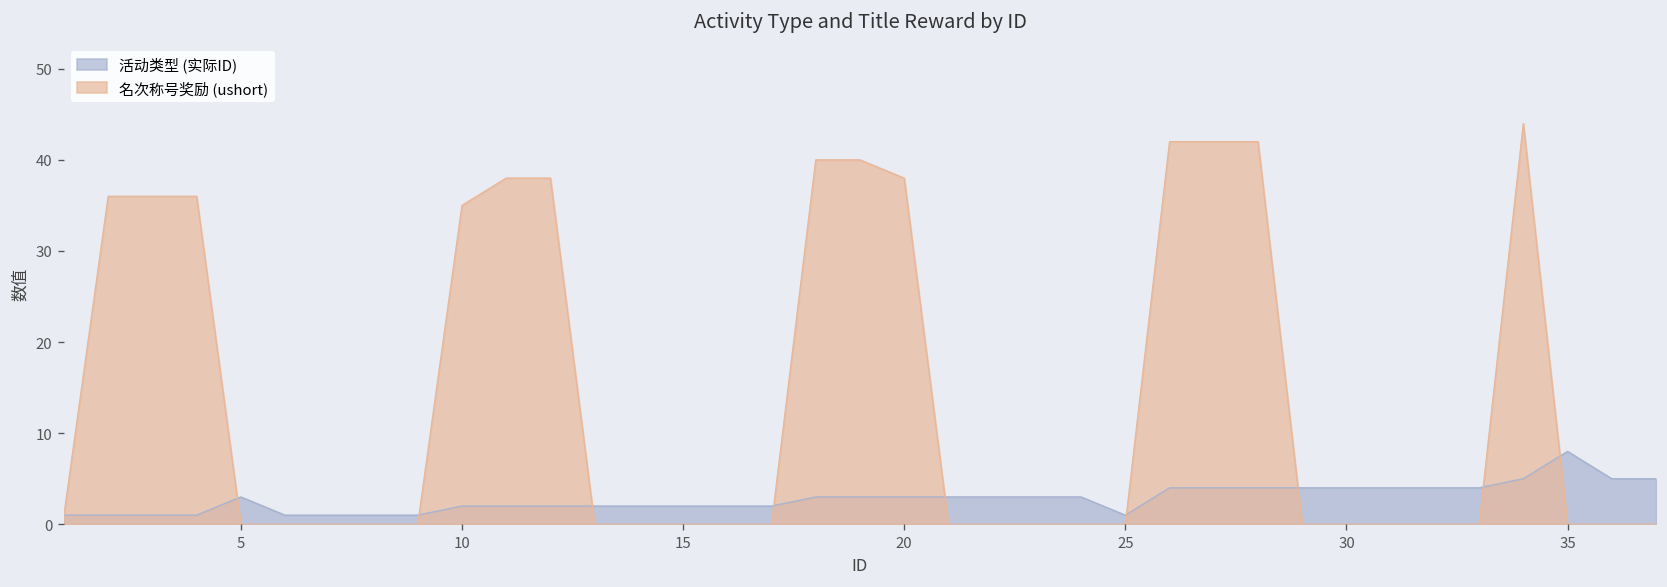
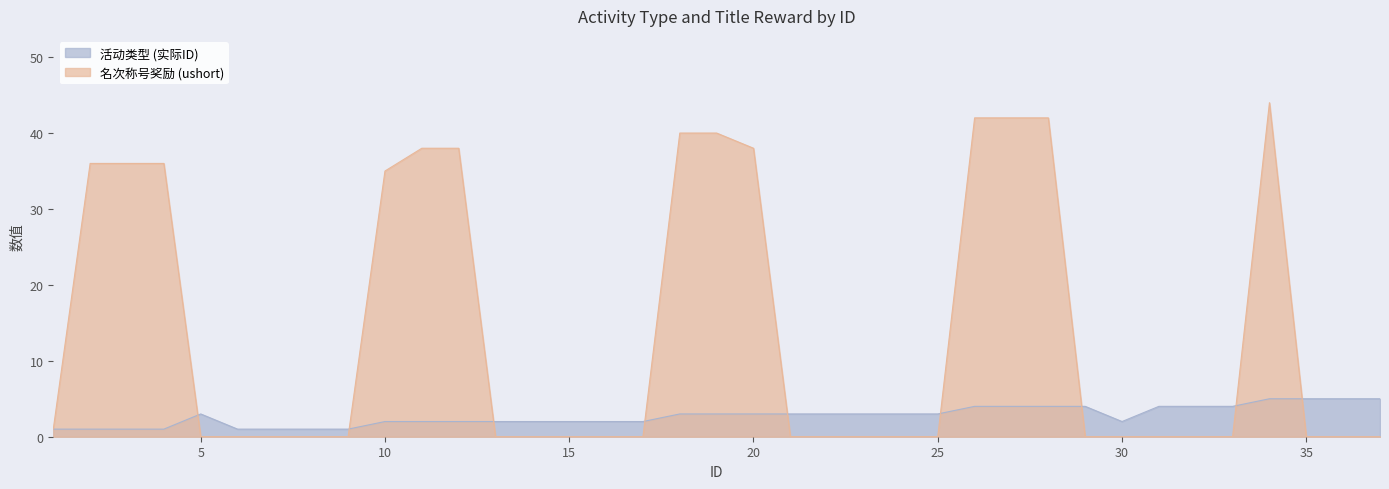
活动类型 (实际ID), 25: 1 -> 3
活动类型 (实际ID), 30: 4 -> 2
活动类型 (实际ID), 35: 8 -> 5
